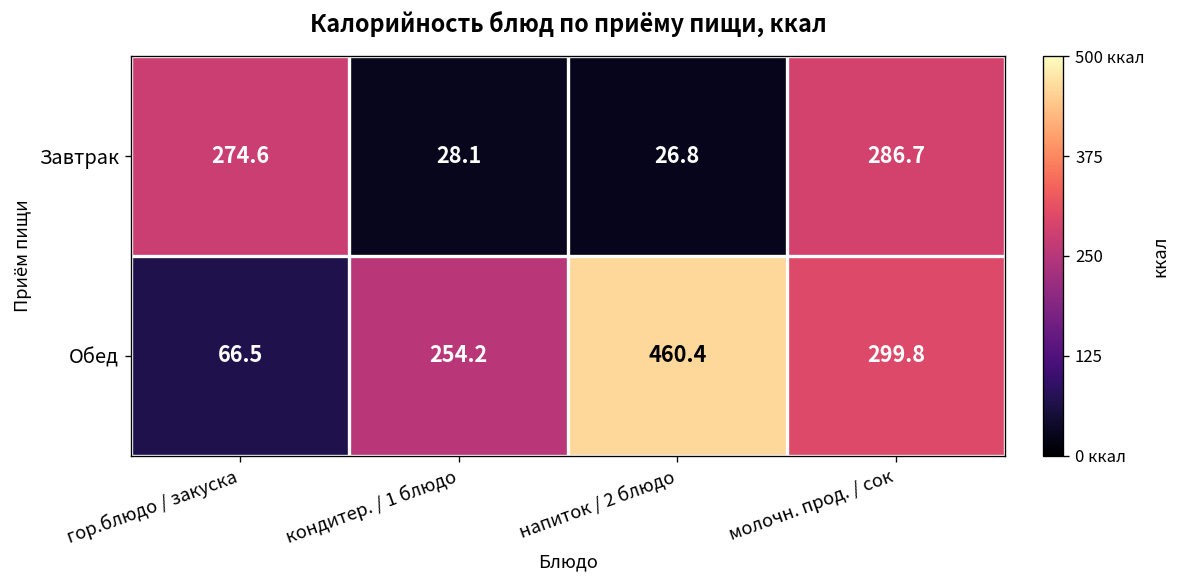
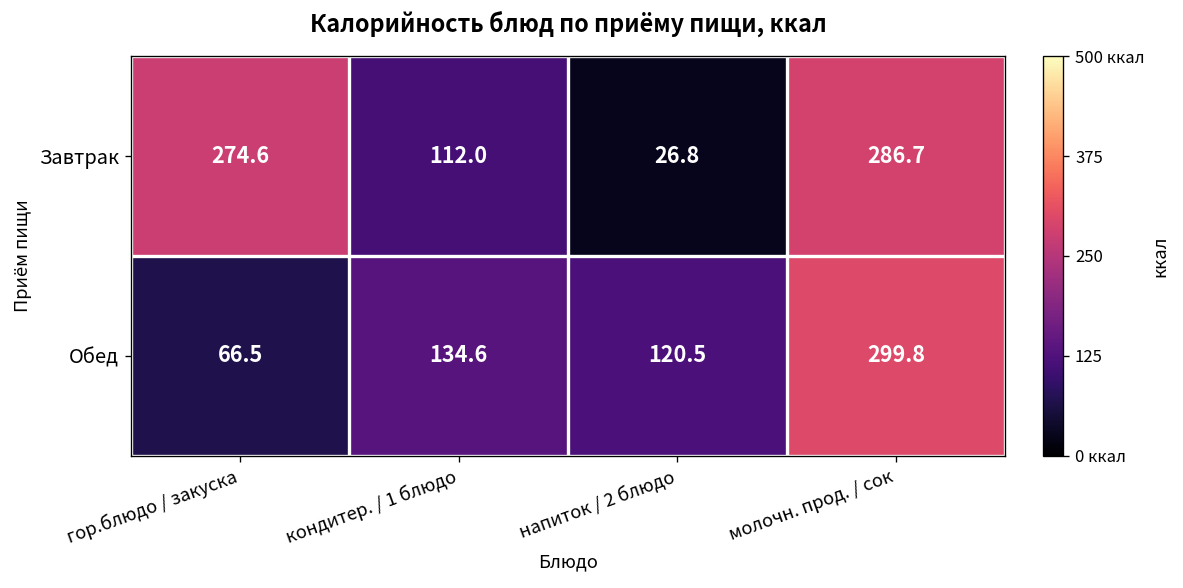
Завтрак, кондитер. / 1 блюдо: 28.1 -> 112.0
Обед, кондитер. / 1 блюдо: 254.2 -> 134.6
Обед, напиток / 2 блюдо: 460.4 -> 120.5
